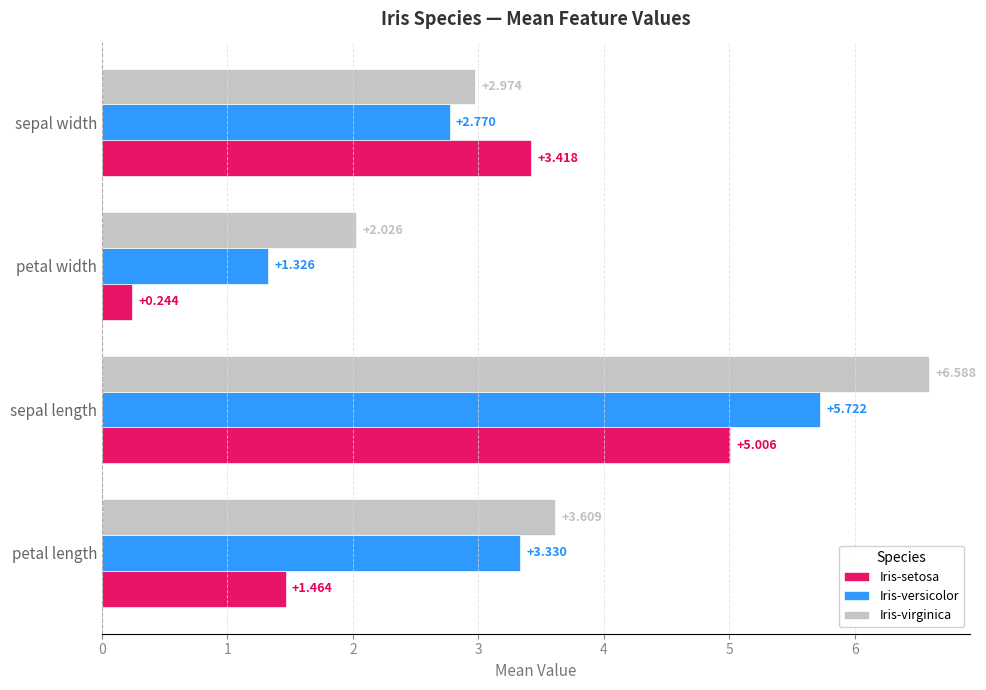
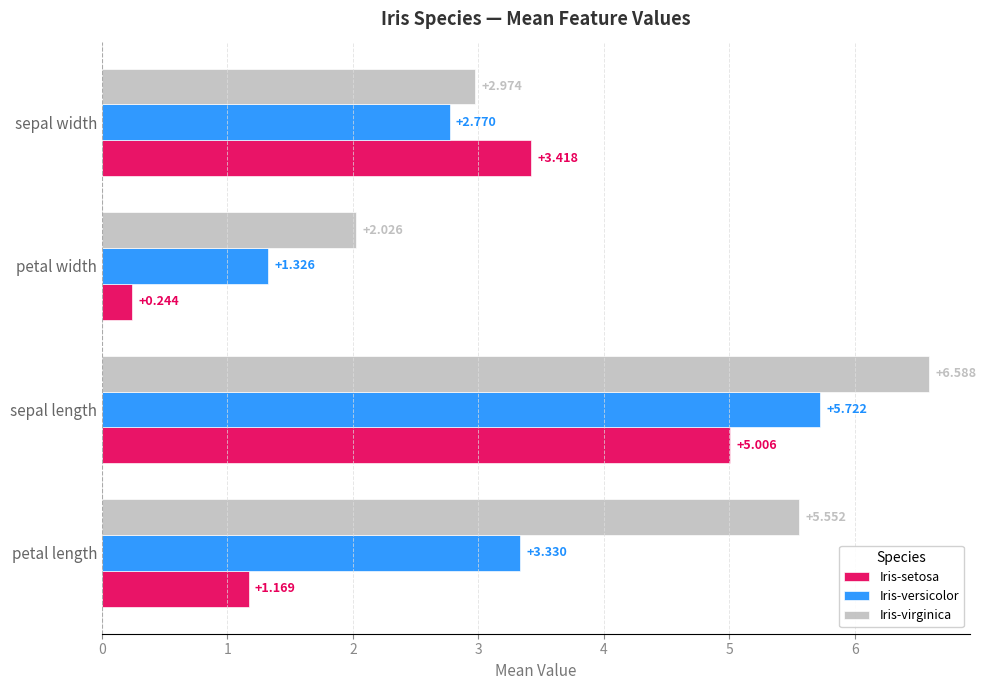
Iris-virginica, petal length: +3.609 -> +5.552
Iris-setosa, petal length: +1.464 -> +1.169
